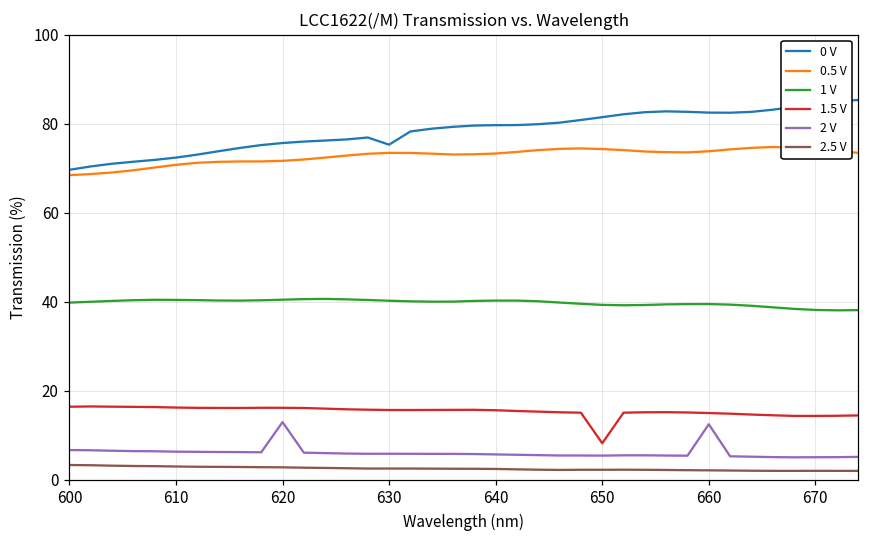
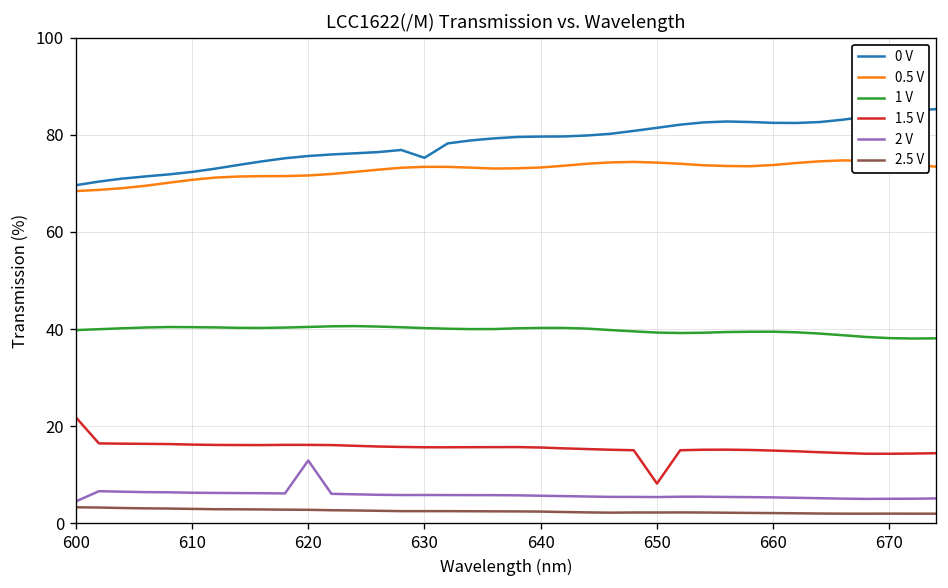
1.5 V, 600: 16 -> 22
2 V, 600: 7 -> 4
2 V, 660: 12 -> 5
